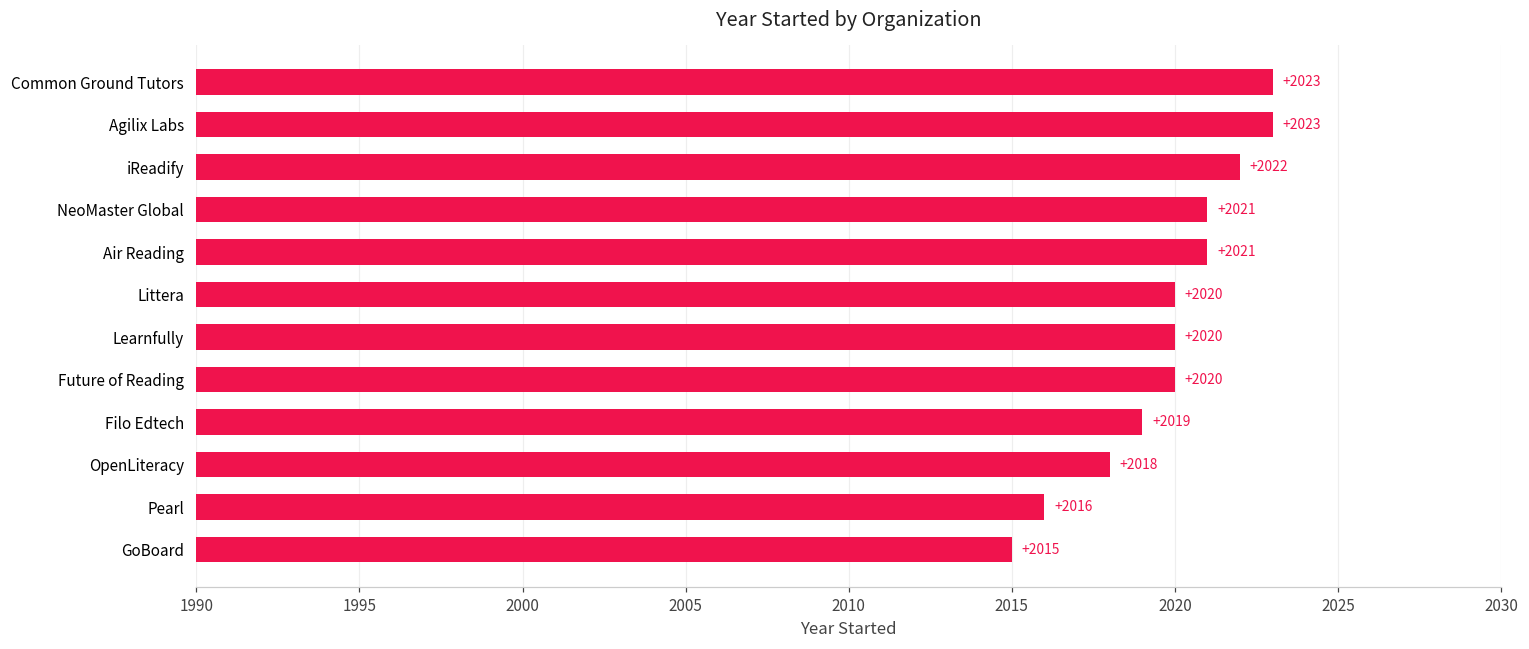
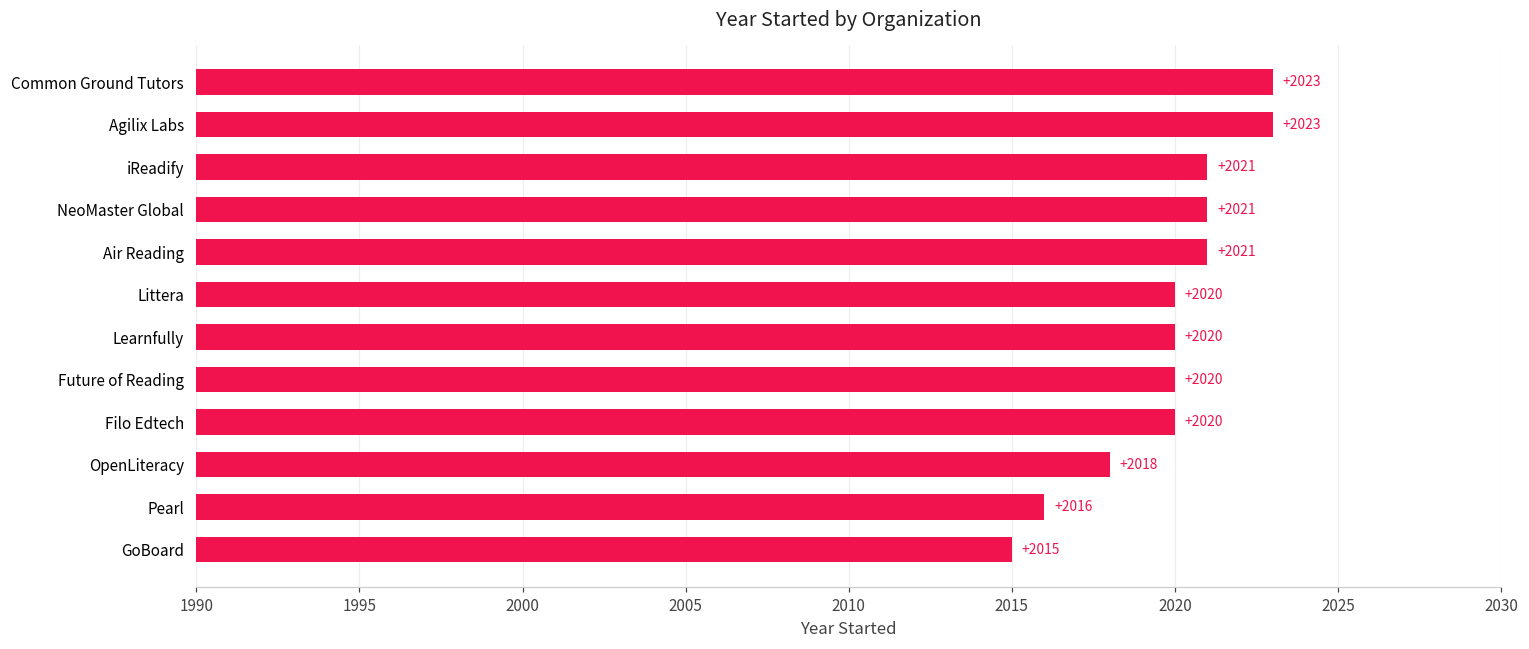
iReadify: +2022 -> +2021
Filo Edtech: +2019 -> +2020
